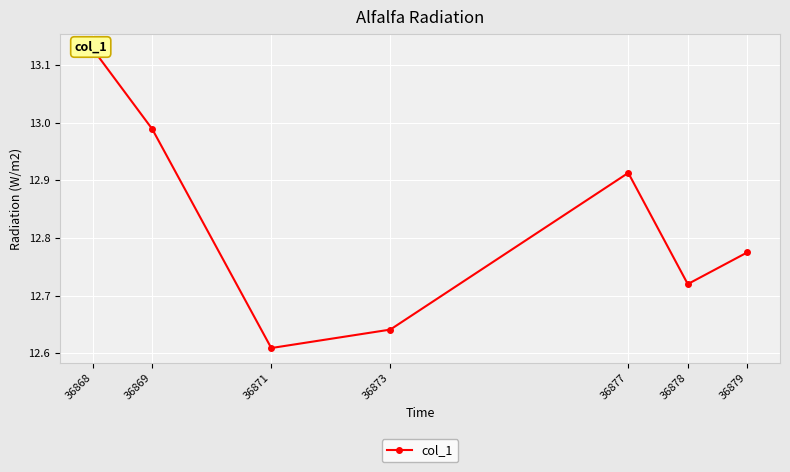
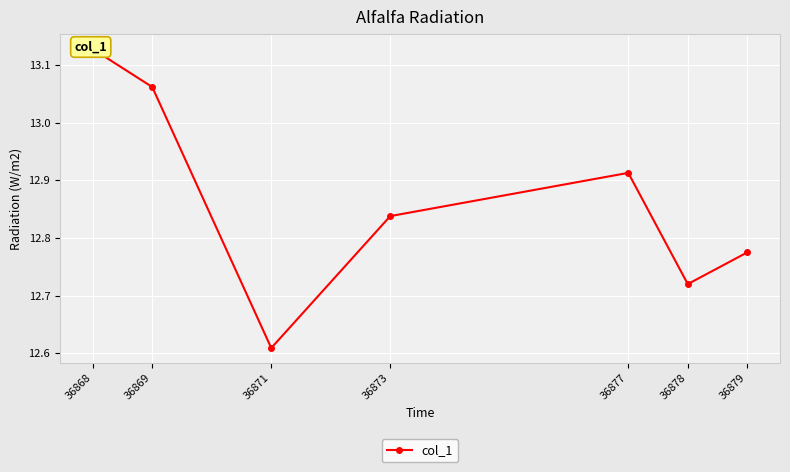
36869: 12.99 -> 13.06
36873: 12.64 -> 12.84
